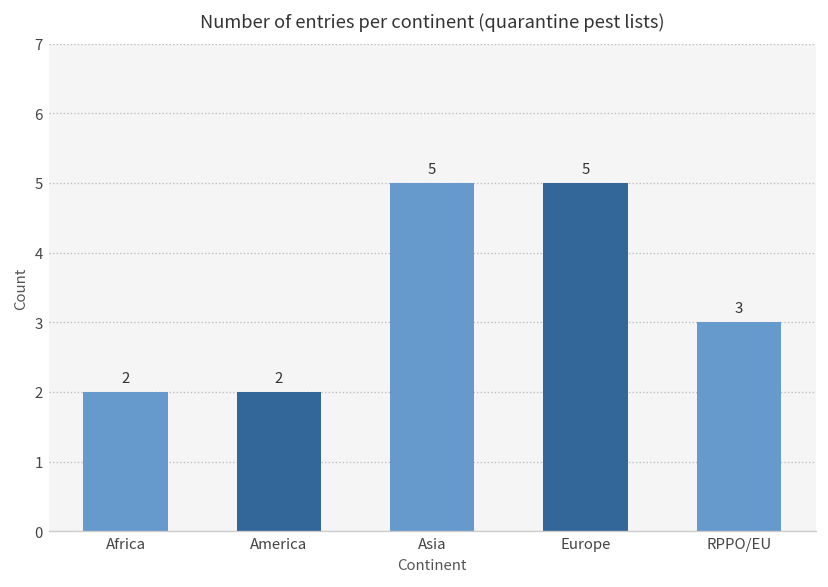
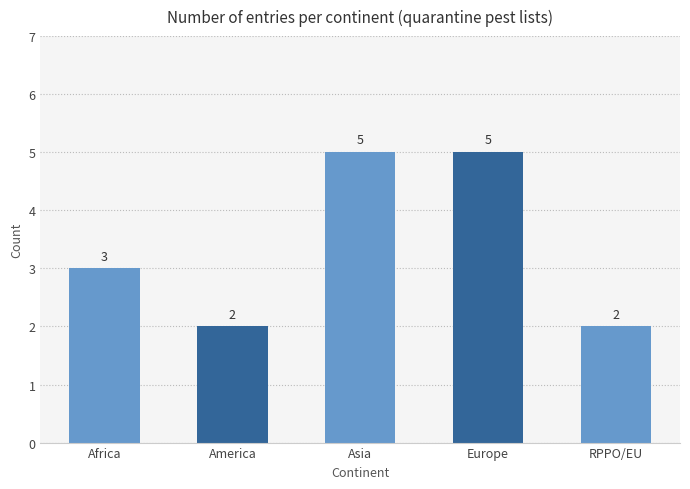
Africa: 2 -> 3
RPPO/EU: 3 -> 2
